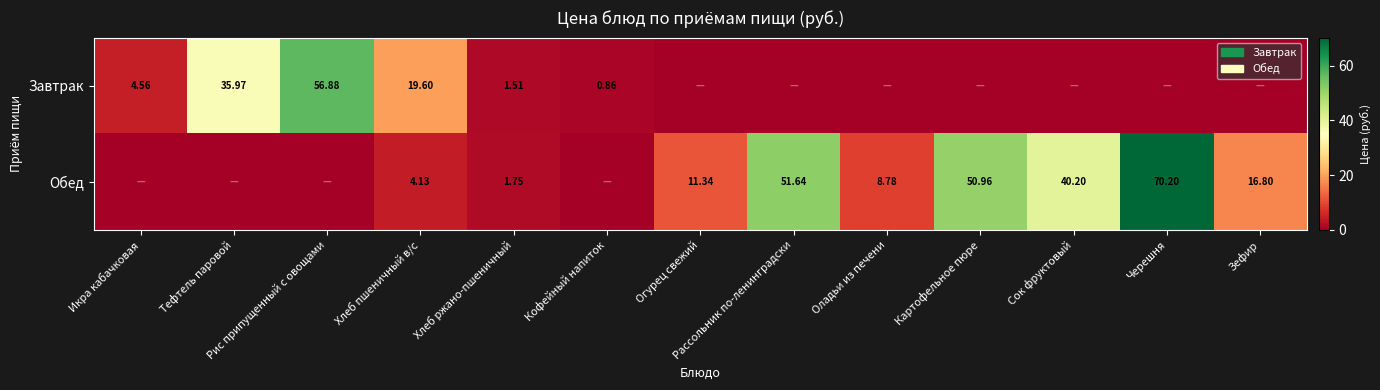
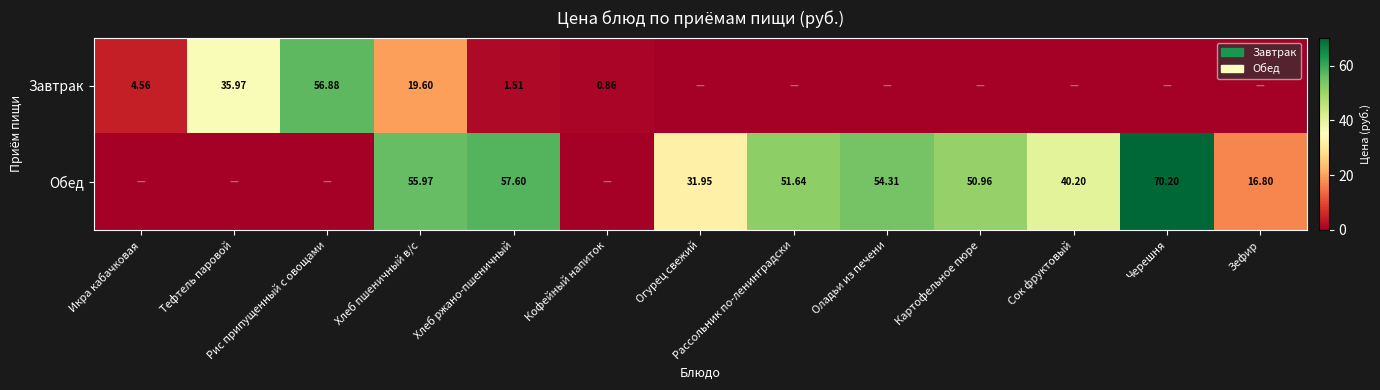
Обед, Хлеб пшеничный в/с: 4.13 -> 55.97
Обед, Хлеб ржано-пшеничный: 1.75 -> 57.60
Обед, Огурец свежий: 11.34 -> 31.95
Обед, Оладьи из печени: 8.78 -> 54.31
